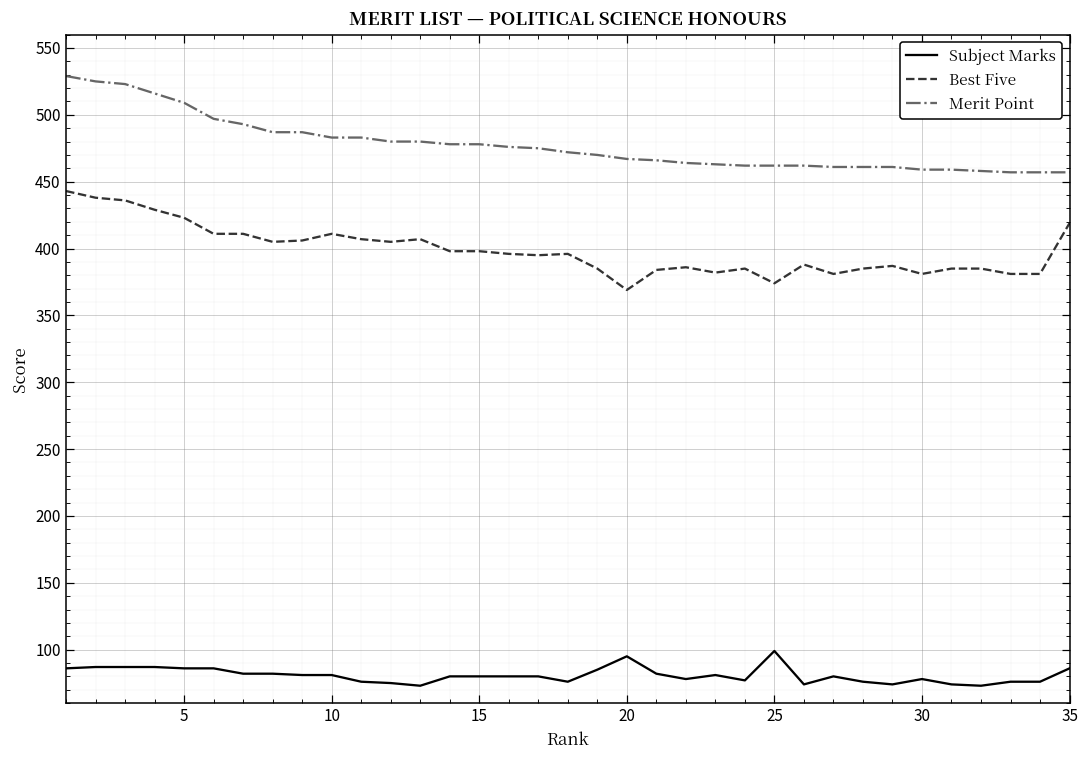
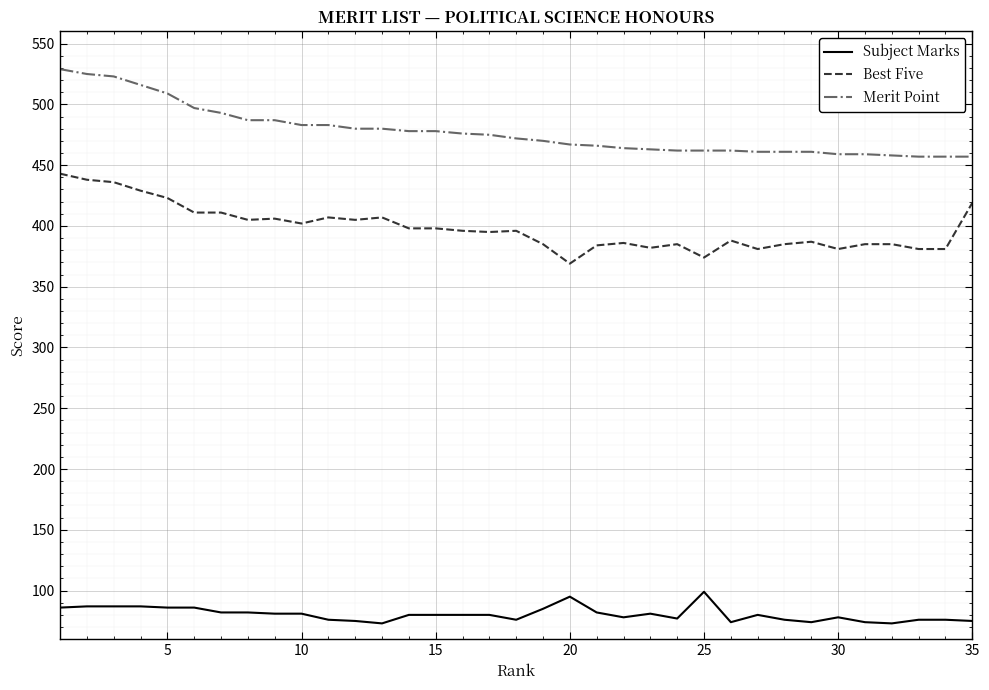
Best Five, 10: 411 -> 402
Subject Marks, 35: 86 -> 75
